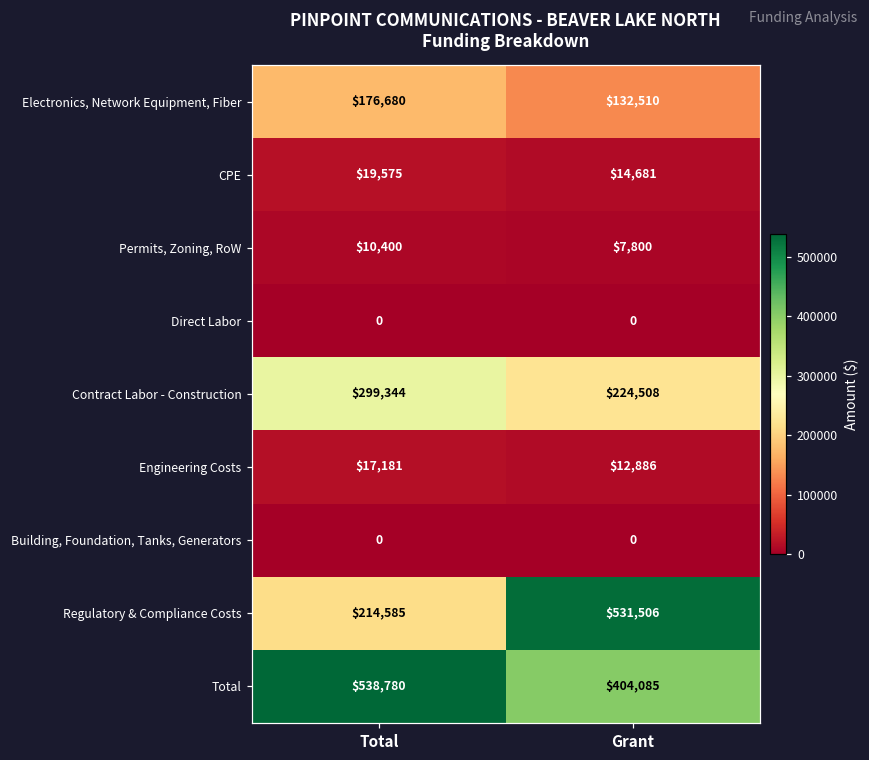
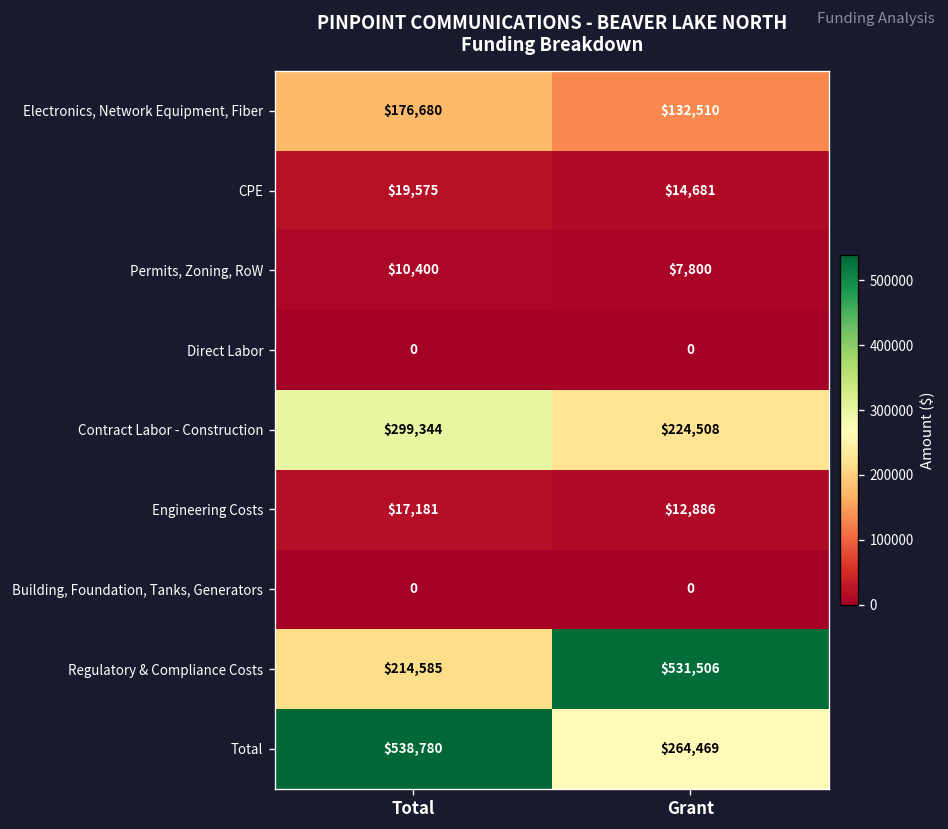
Total, Grant: $404,085 -> $264,469
